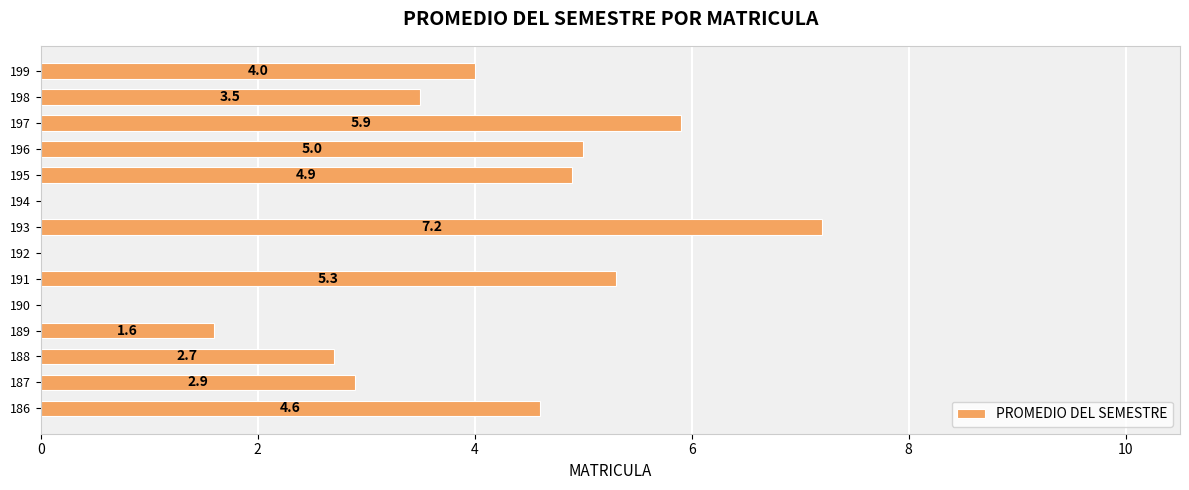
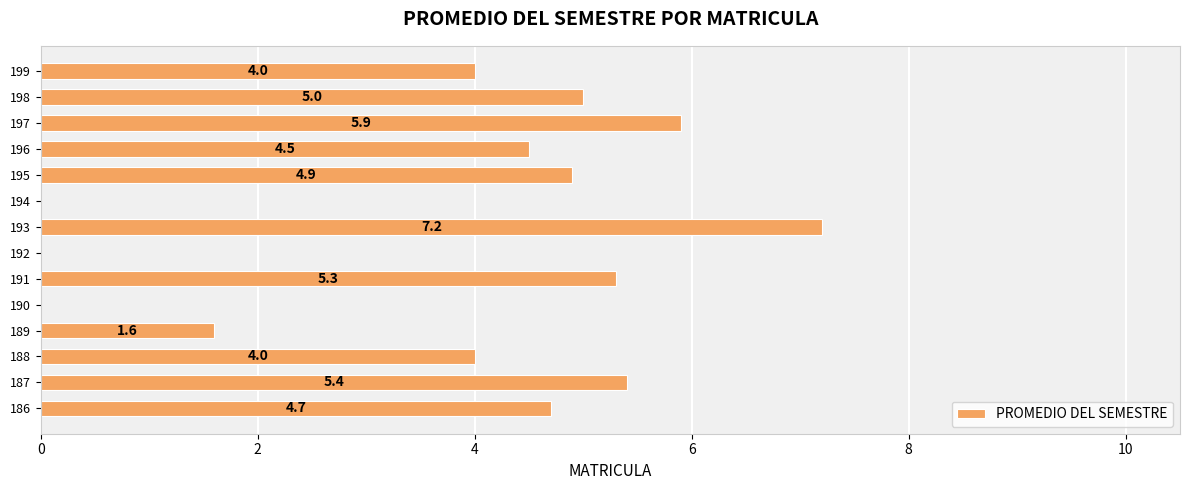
198: 3.5 -> 5.0
196: 5.0 -> 4.5
188: 2.7 -> 4.0
187: 2.9 -> 5.4
186: 4.6 -> 4.7
